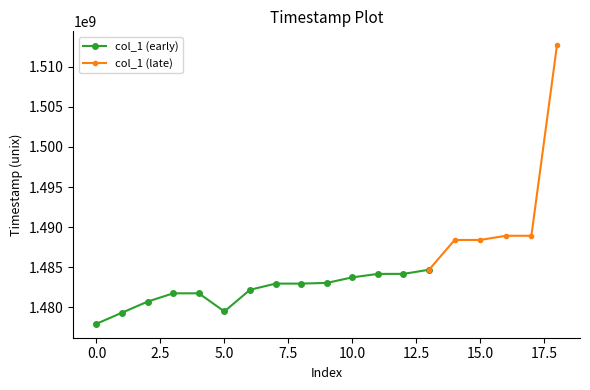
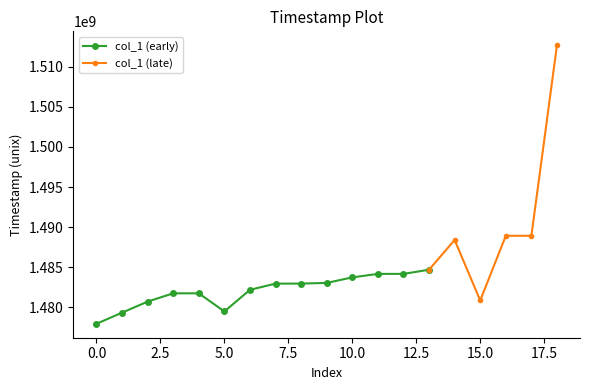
col_1 (late), 15.0: 1488000000 -> 1481000000
